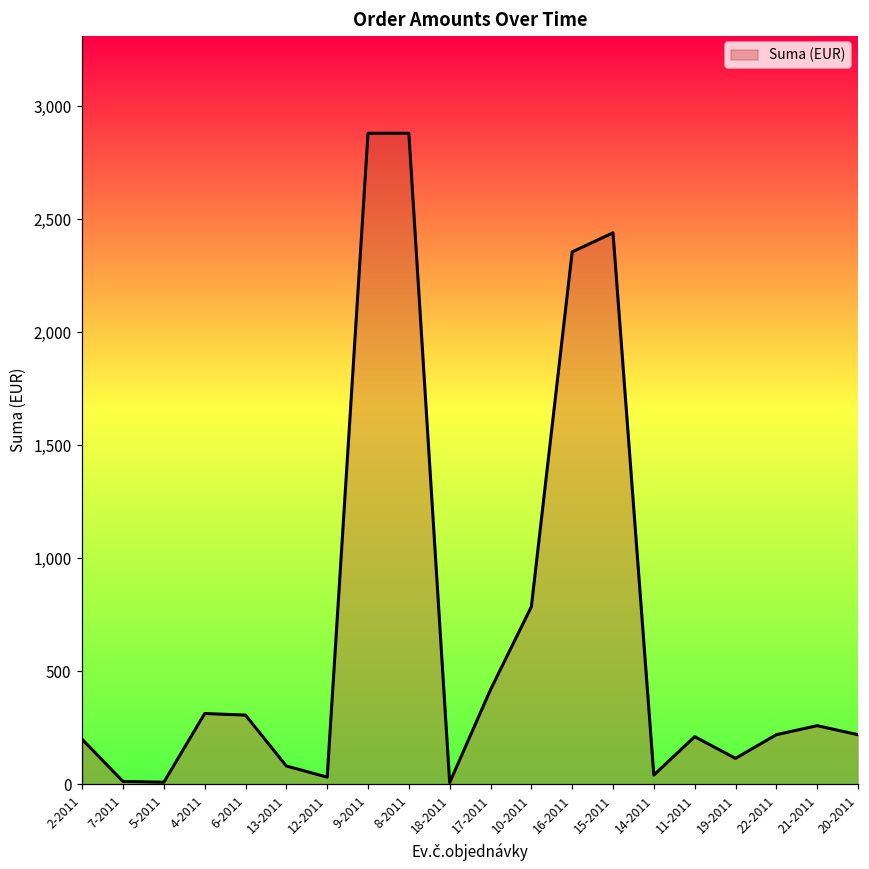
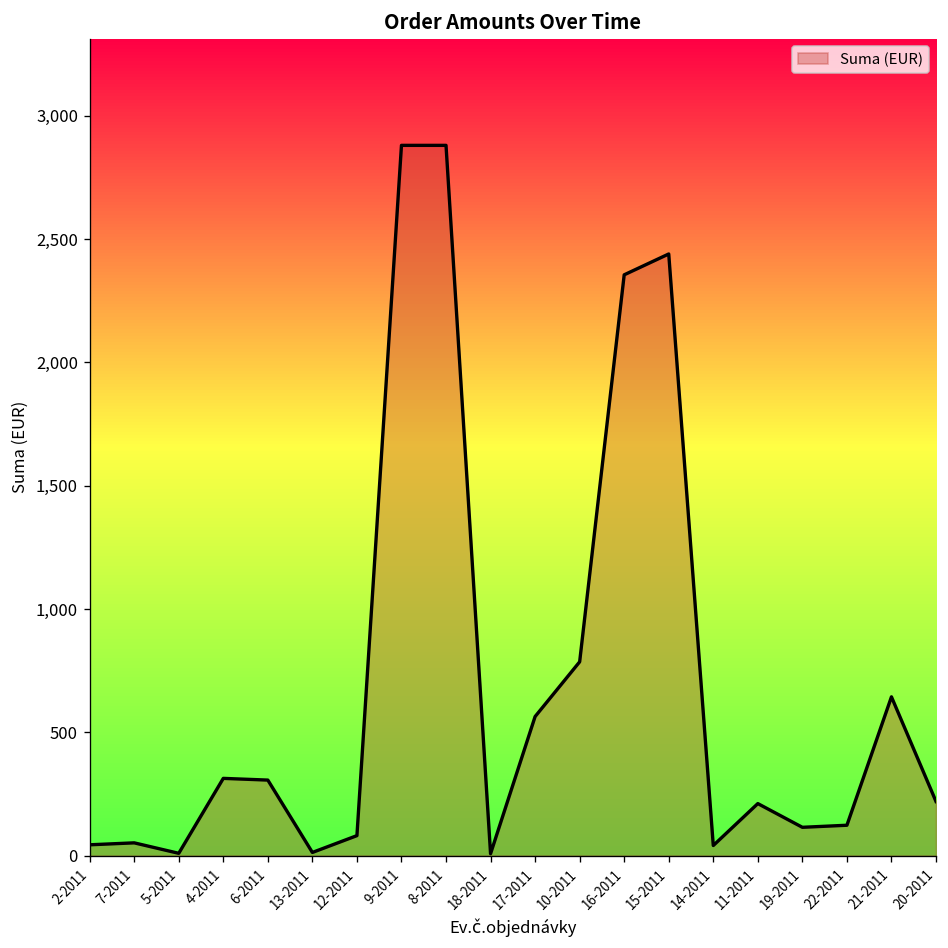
2-2011: 200 -> 40
7-2011: 10 -> 50
13-2011: 80 -> 10
12-2011: 30 -> 80
17-2011: 420 -> 560
22-2011: 220 -> 120
21-2011: 260 -> 640
